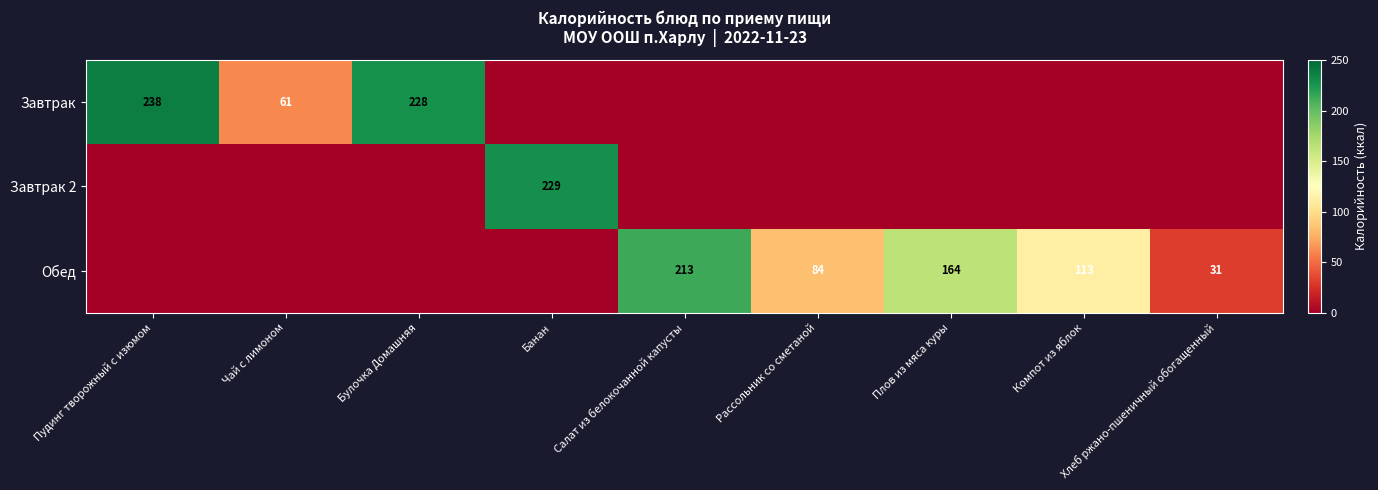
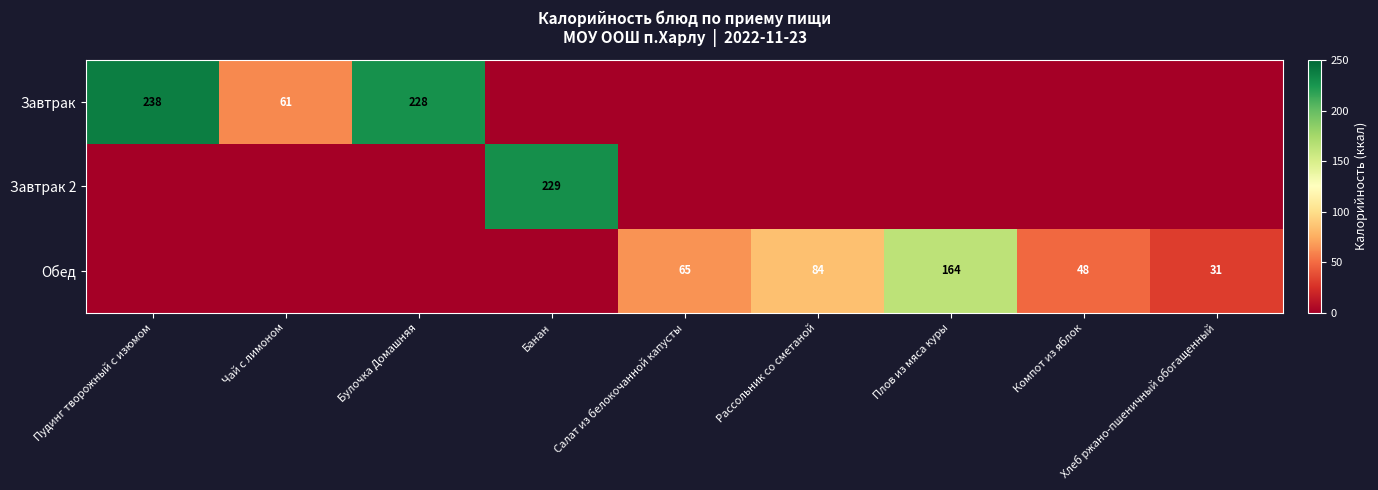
Обед, Салат из белокочанной капусты: 213 -> 65
Обед, Компот из яблок: 113 -> 48
